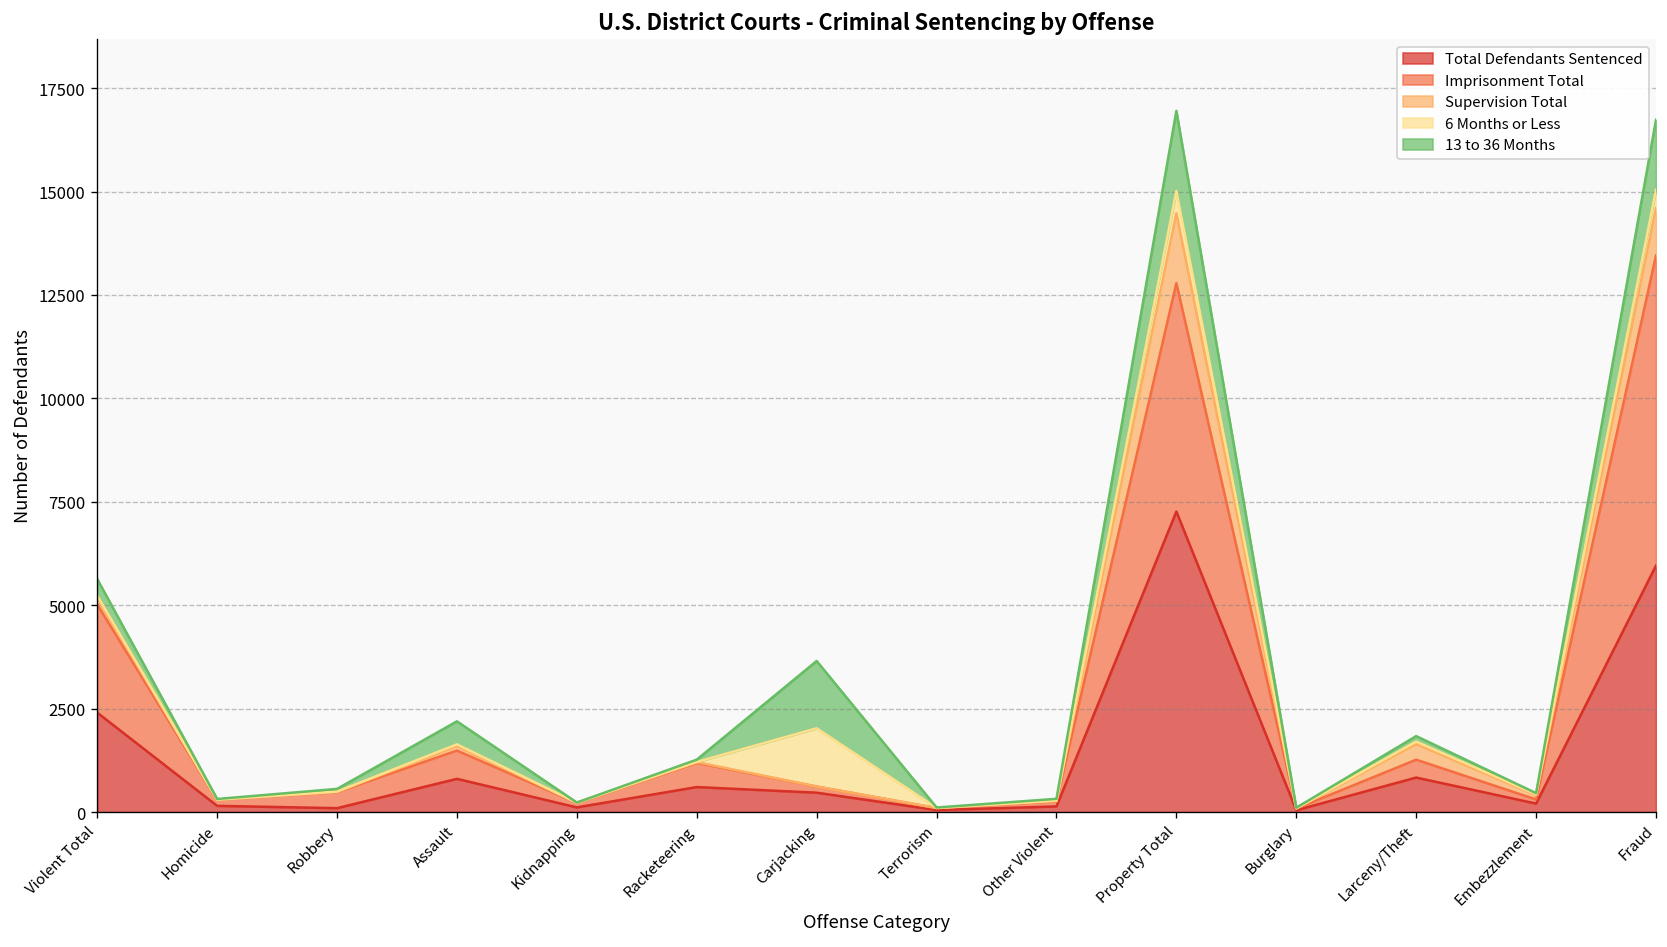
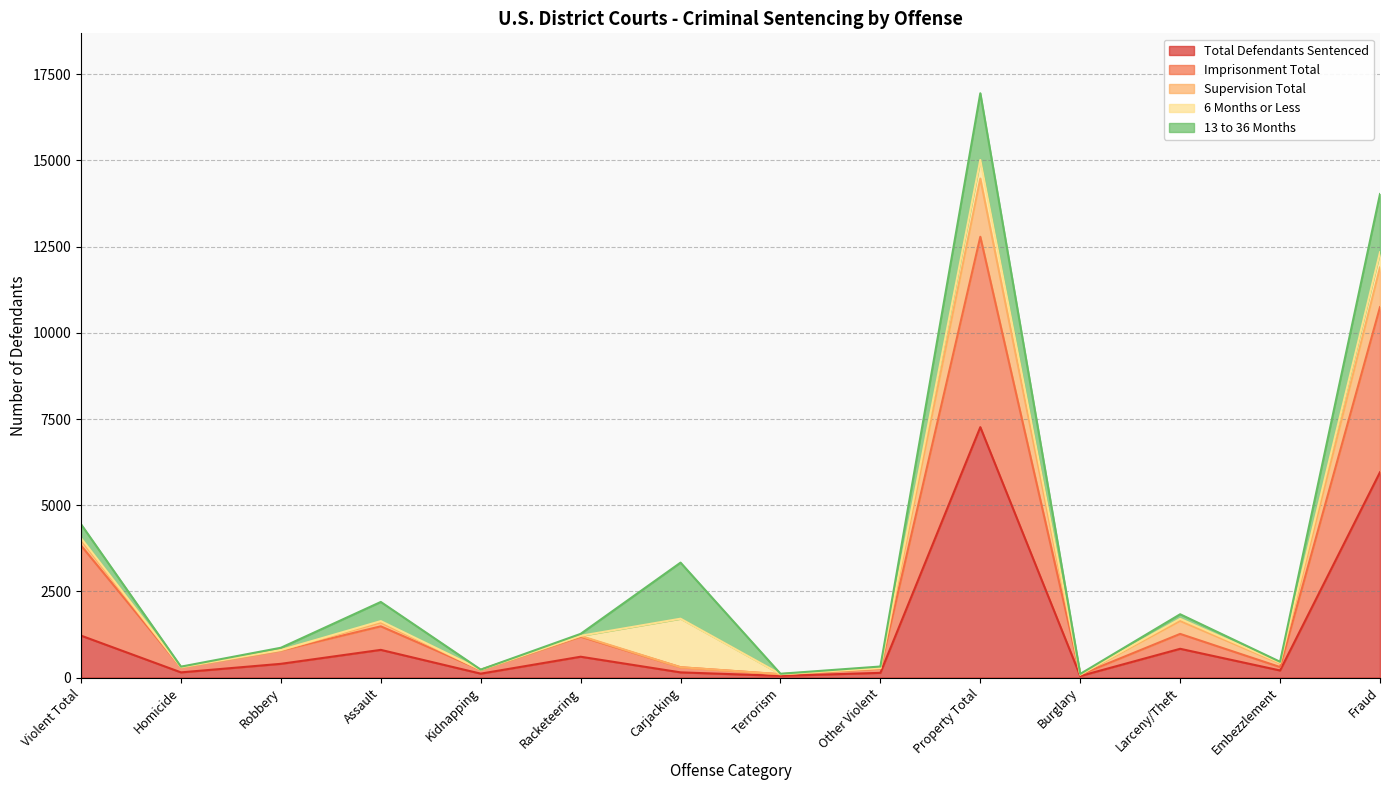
Total Defendants Sentenced, Violent Total: 2400 -> 1200
Total Defendants Sentenced, Robbery: 100 -> 400
Total Defendants Sentenced, Carjacking: 500 -> 200
Imprisonment Total, Fraud: 7500 -> 4800
